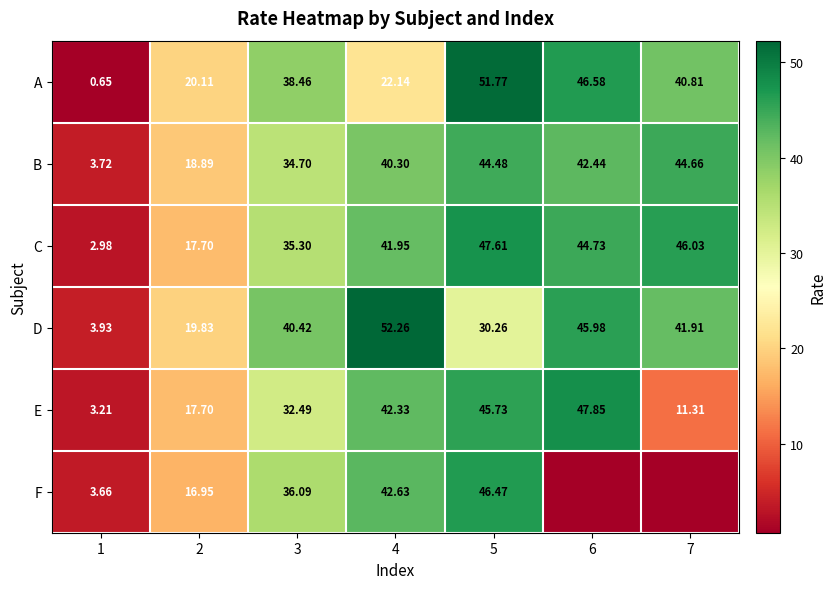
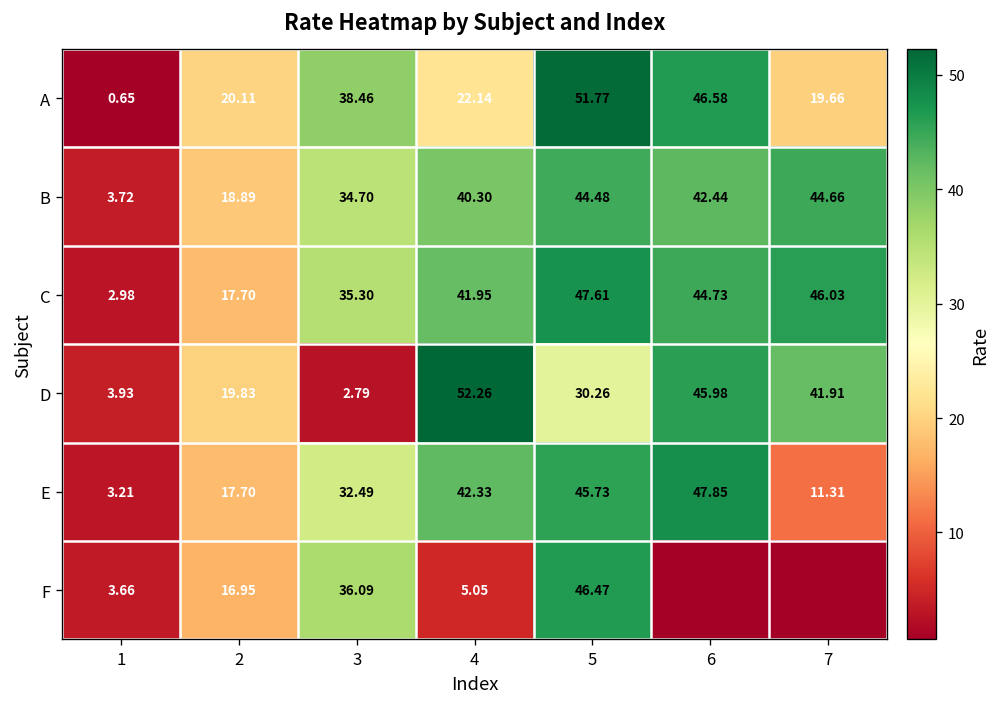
A, 7: 40.81 -> 19.66
D, 3: 40.42 -> 2.79
F, 4: 42.63 -> 5.05
